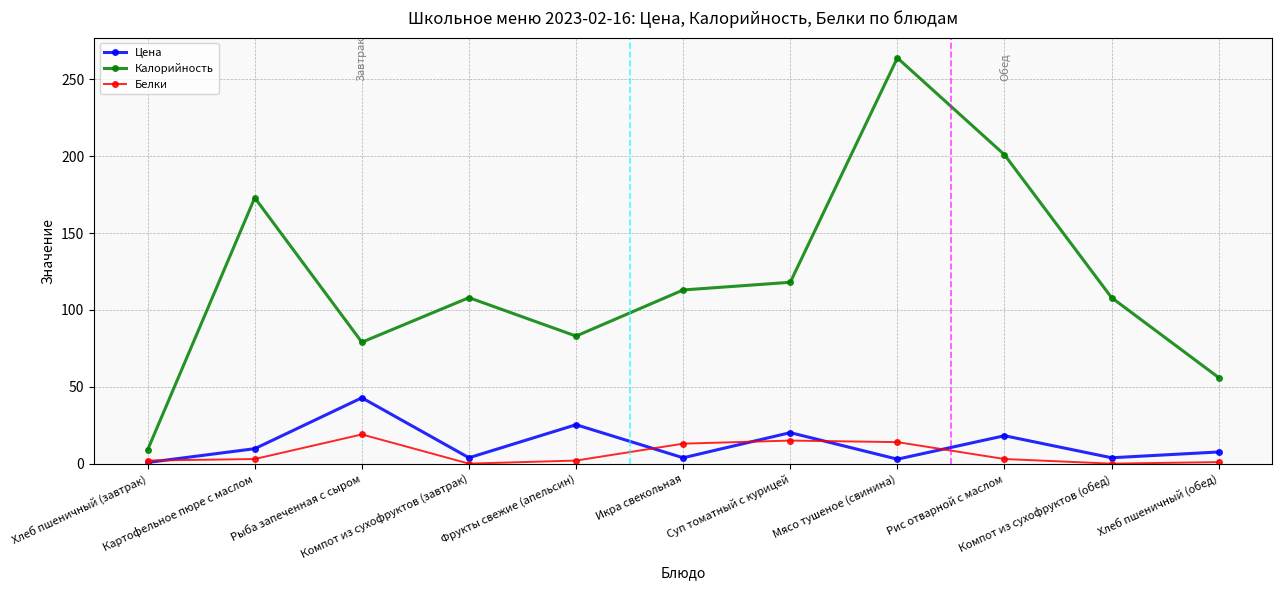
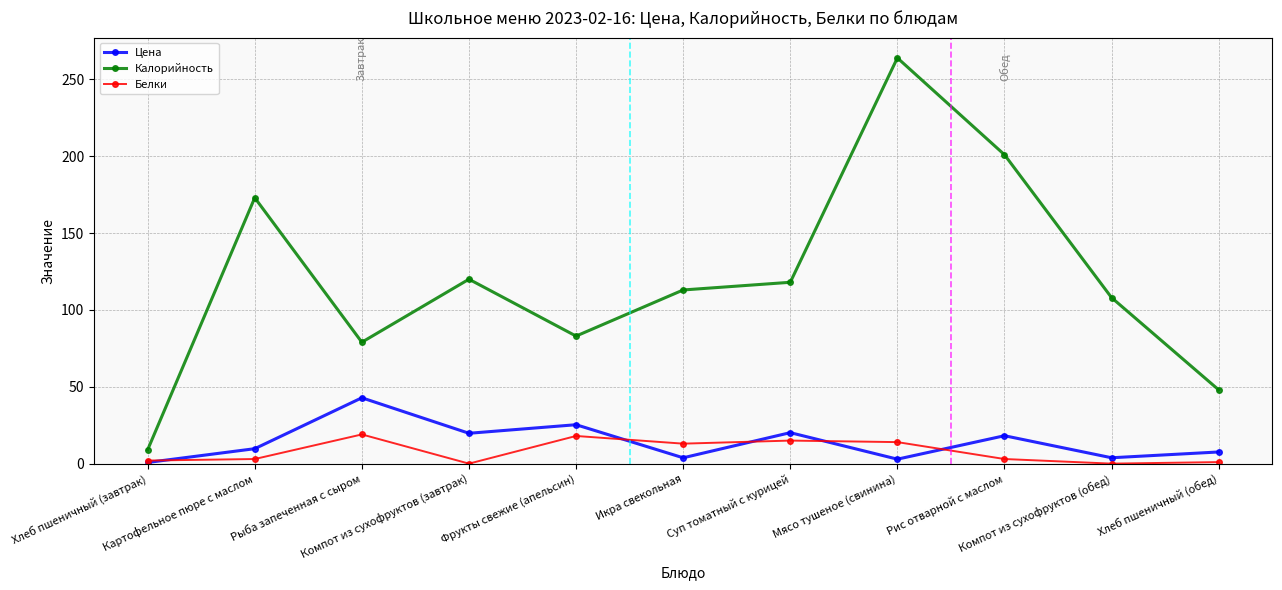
Цена, Компот из сухофруктов (завтрак): 4 -> 20
Калорийность, Компот из сухофруктов (завтрак): 108 -> 120
Белки, Фрукты свежие (апельсин): 2 -> 18
Калорийность, Хлеб пшеничный (обед): 56 -> 48
